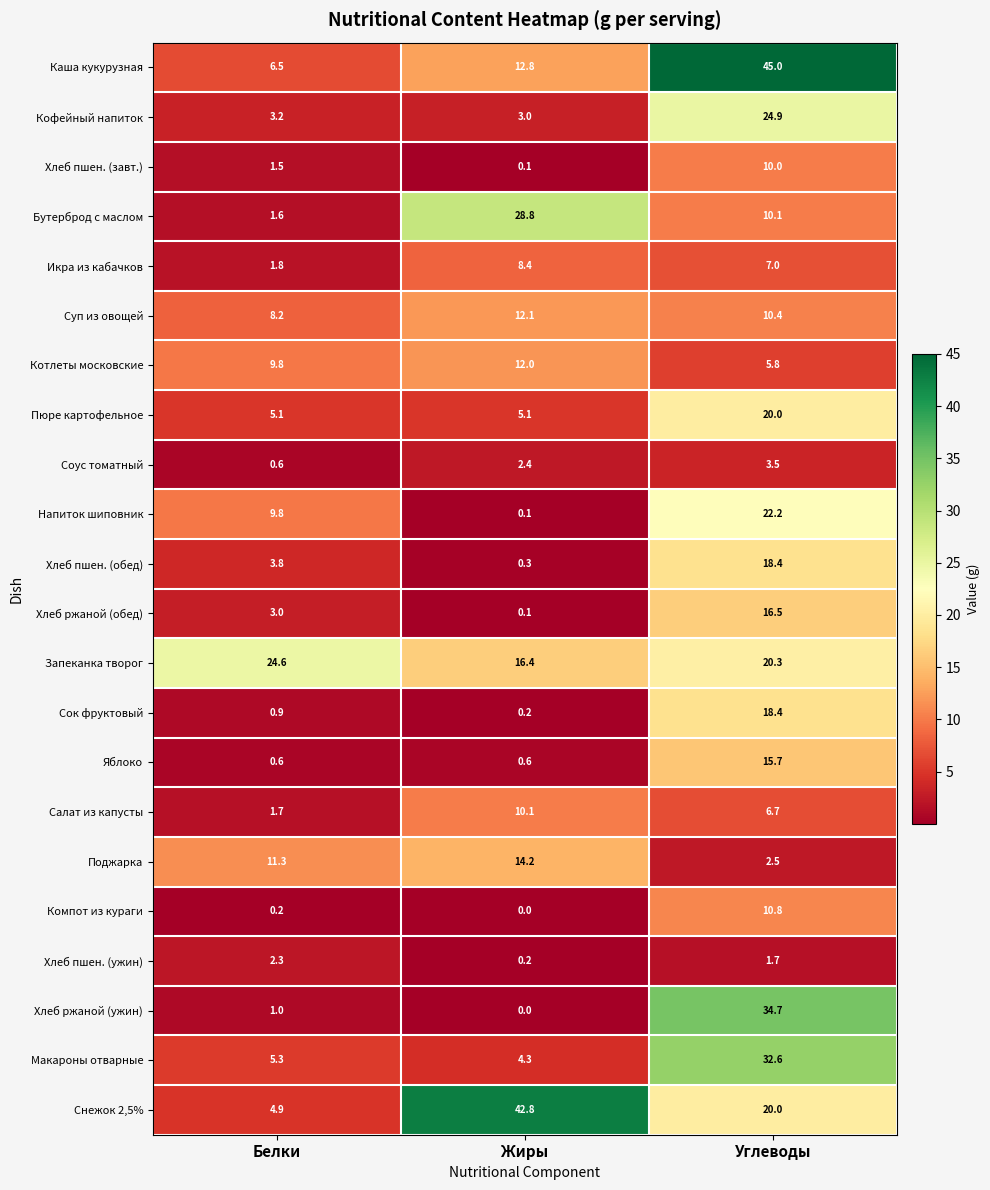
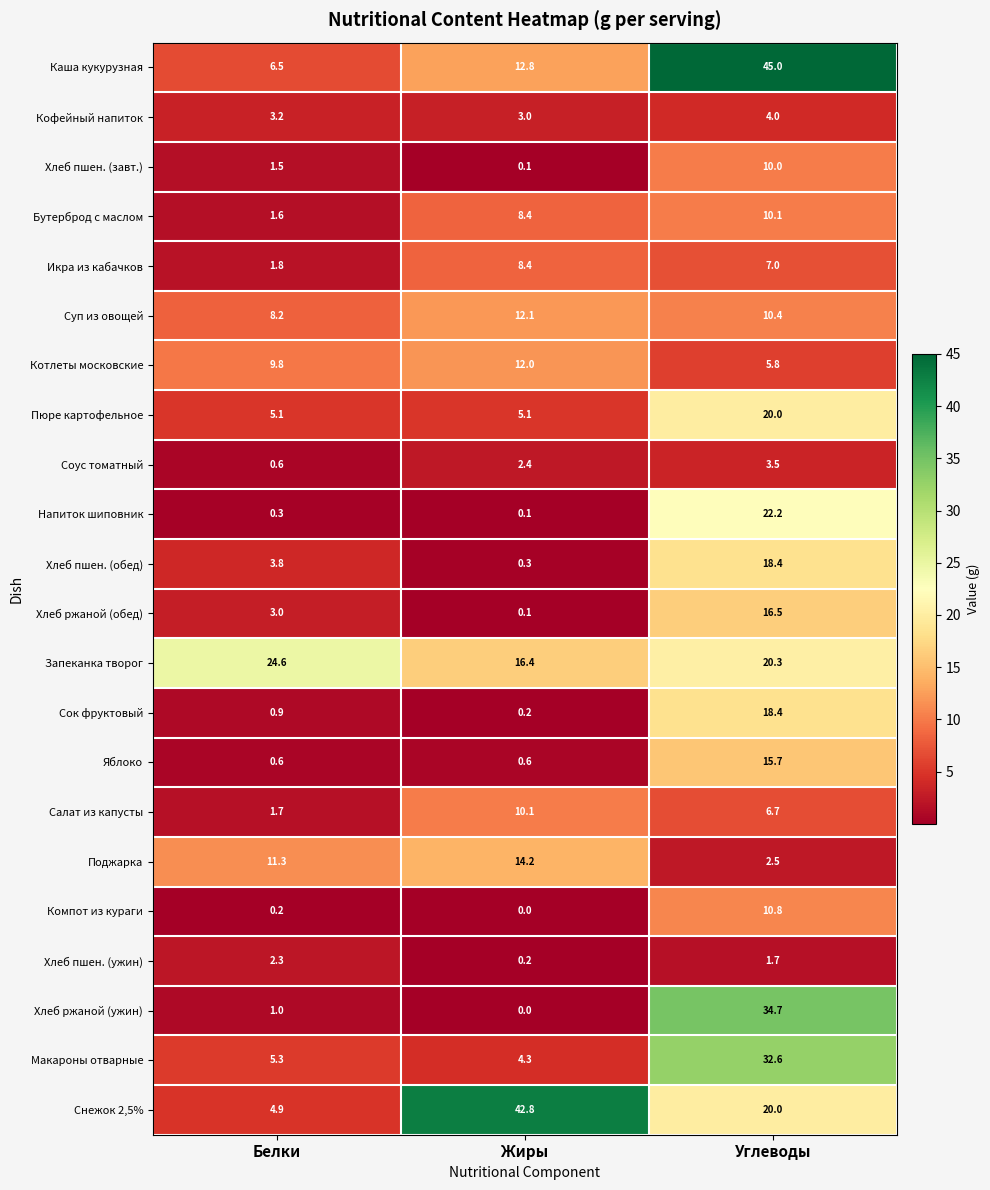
Кофейный напиток, Углеводы: 24.9 -> 4.0
Бутерброд с маслом, Жиры: 28.8 -> 8.4
Напиток шиповник, Белки: 9.8 -> 0.3
